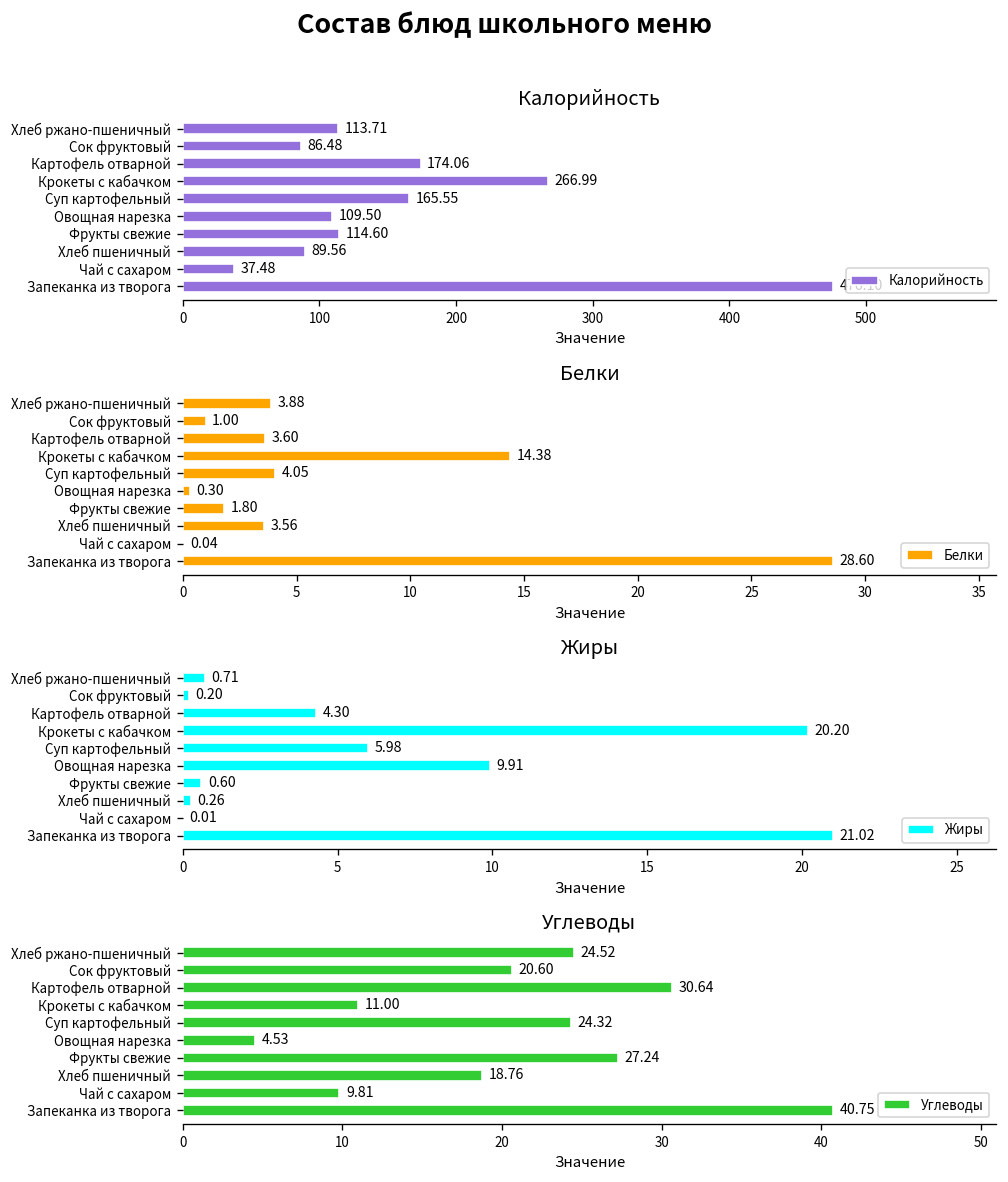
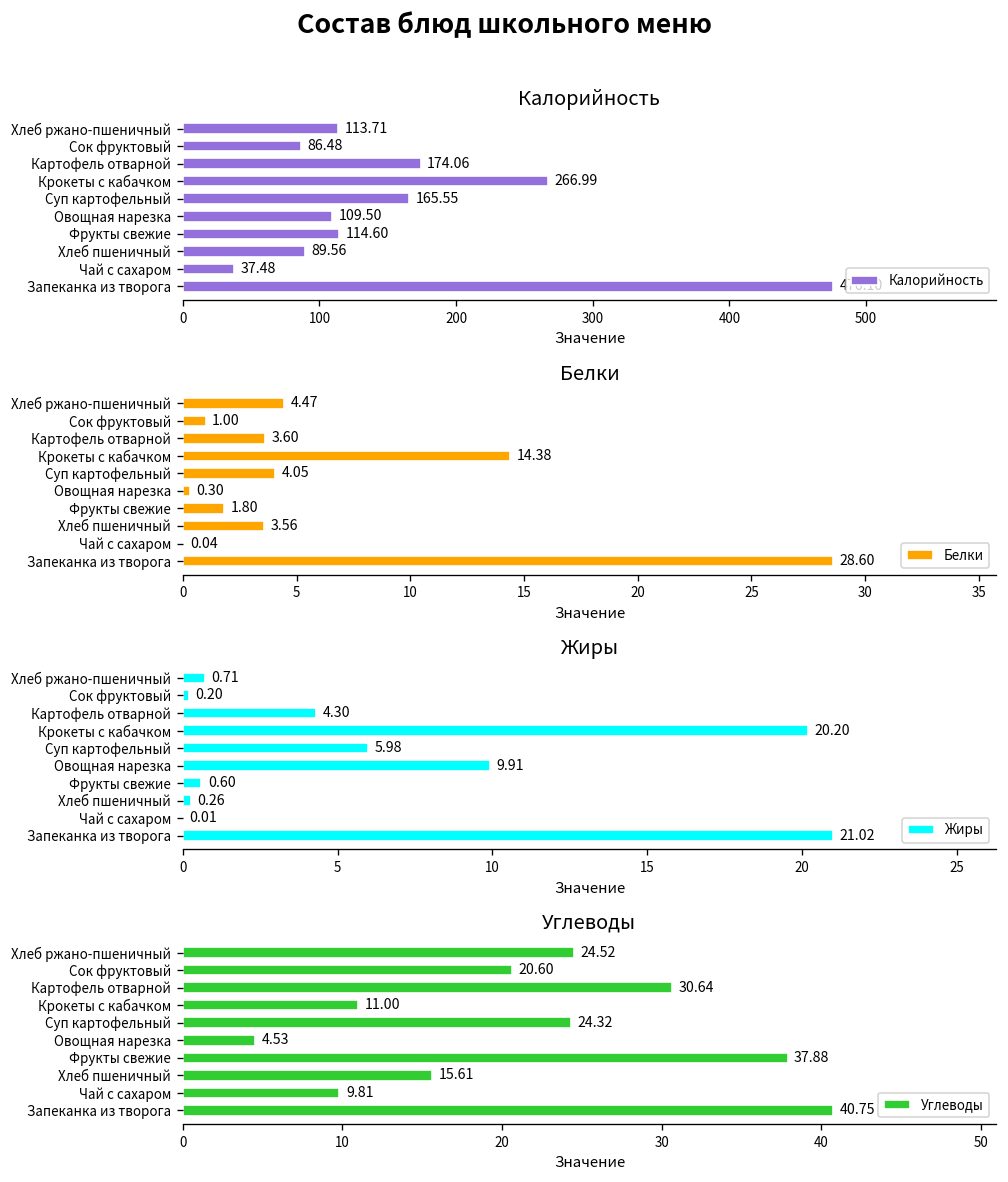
Белки, Хлеб ржано-пшеничный: 3.88 -> 4.47
Углеводы, Фрукты свежие: 27.24 -> 37.88
Углеводы, Хлеб пшеничный: 18.76 -> 15.61
